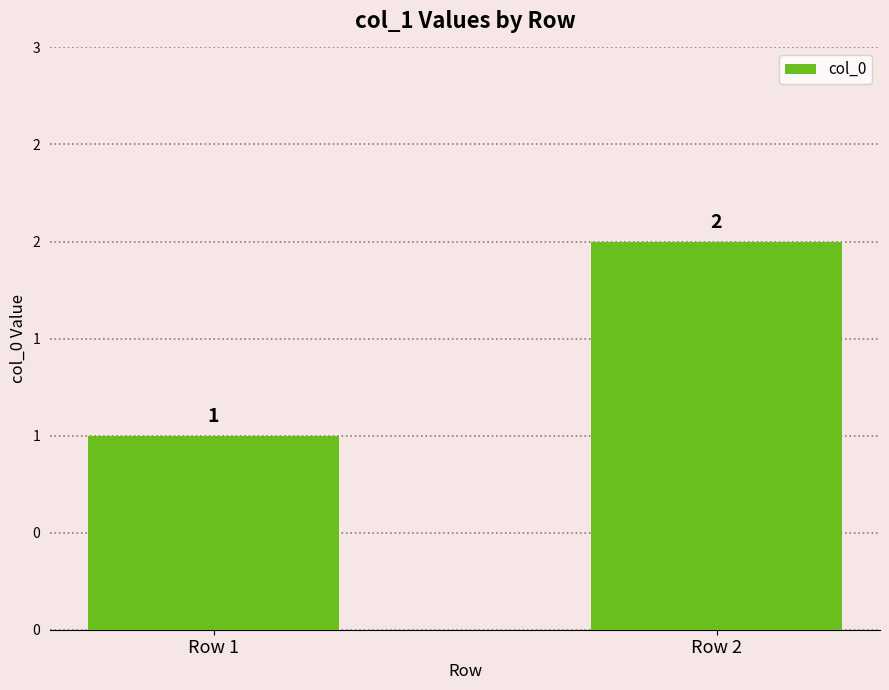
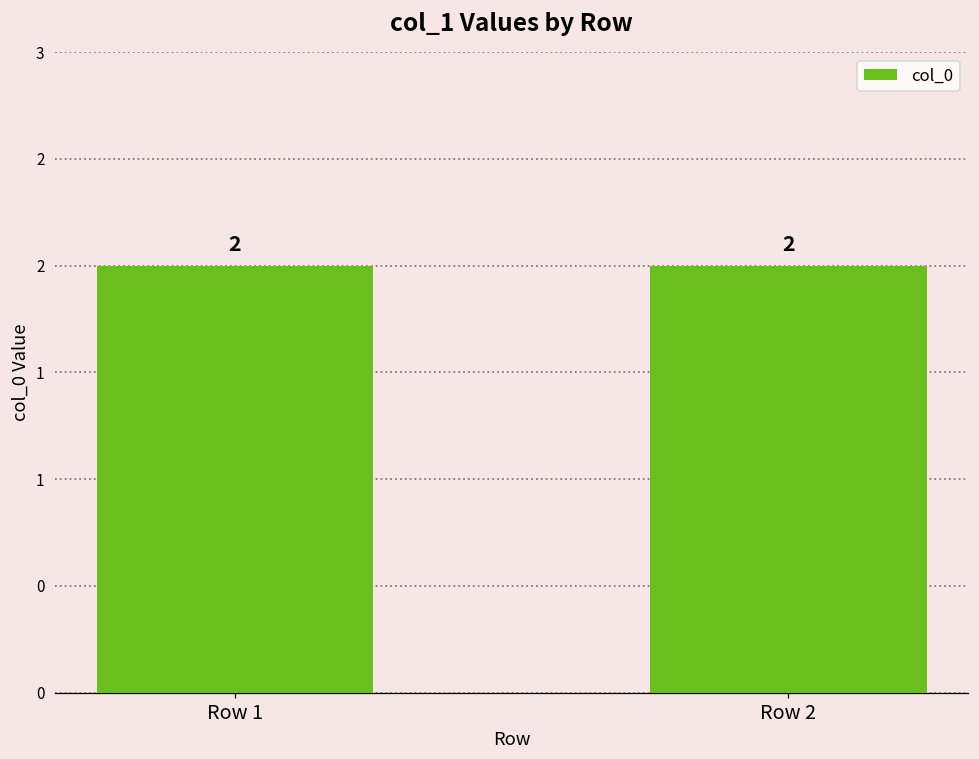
Row 1: 1 -> 2
